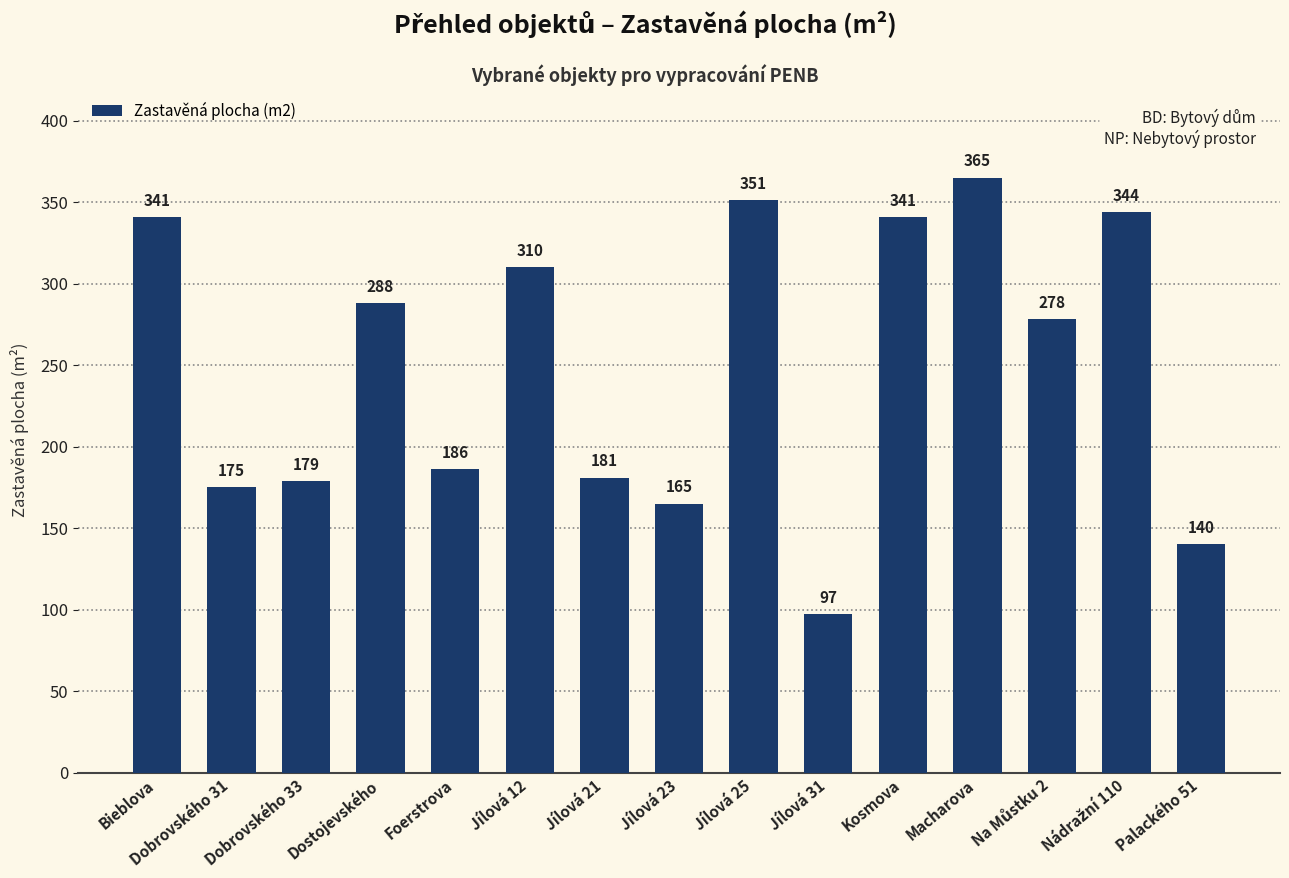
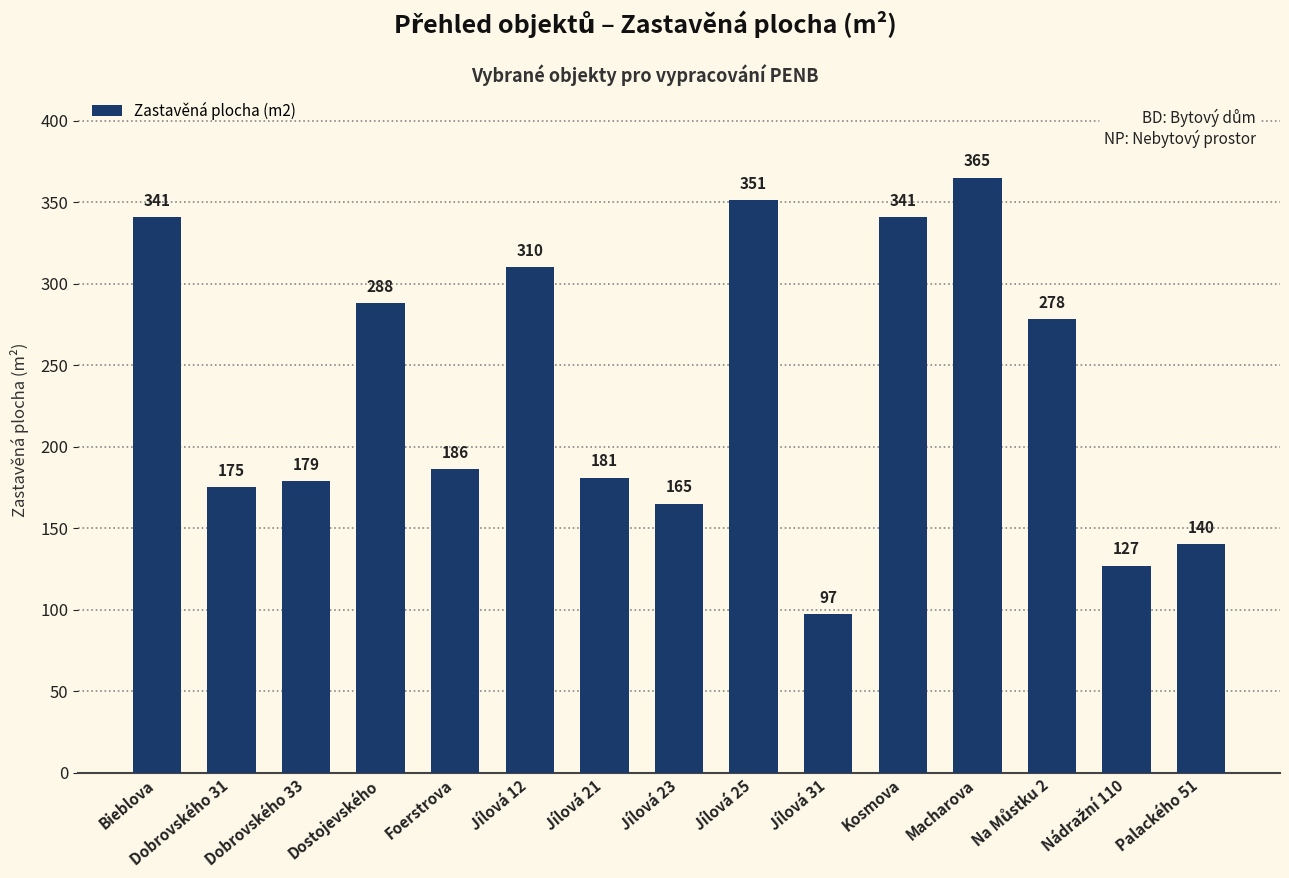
Nádražní 110: 344 -> 127
